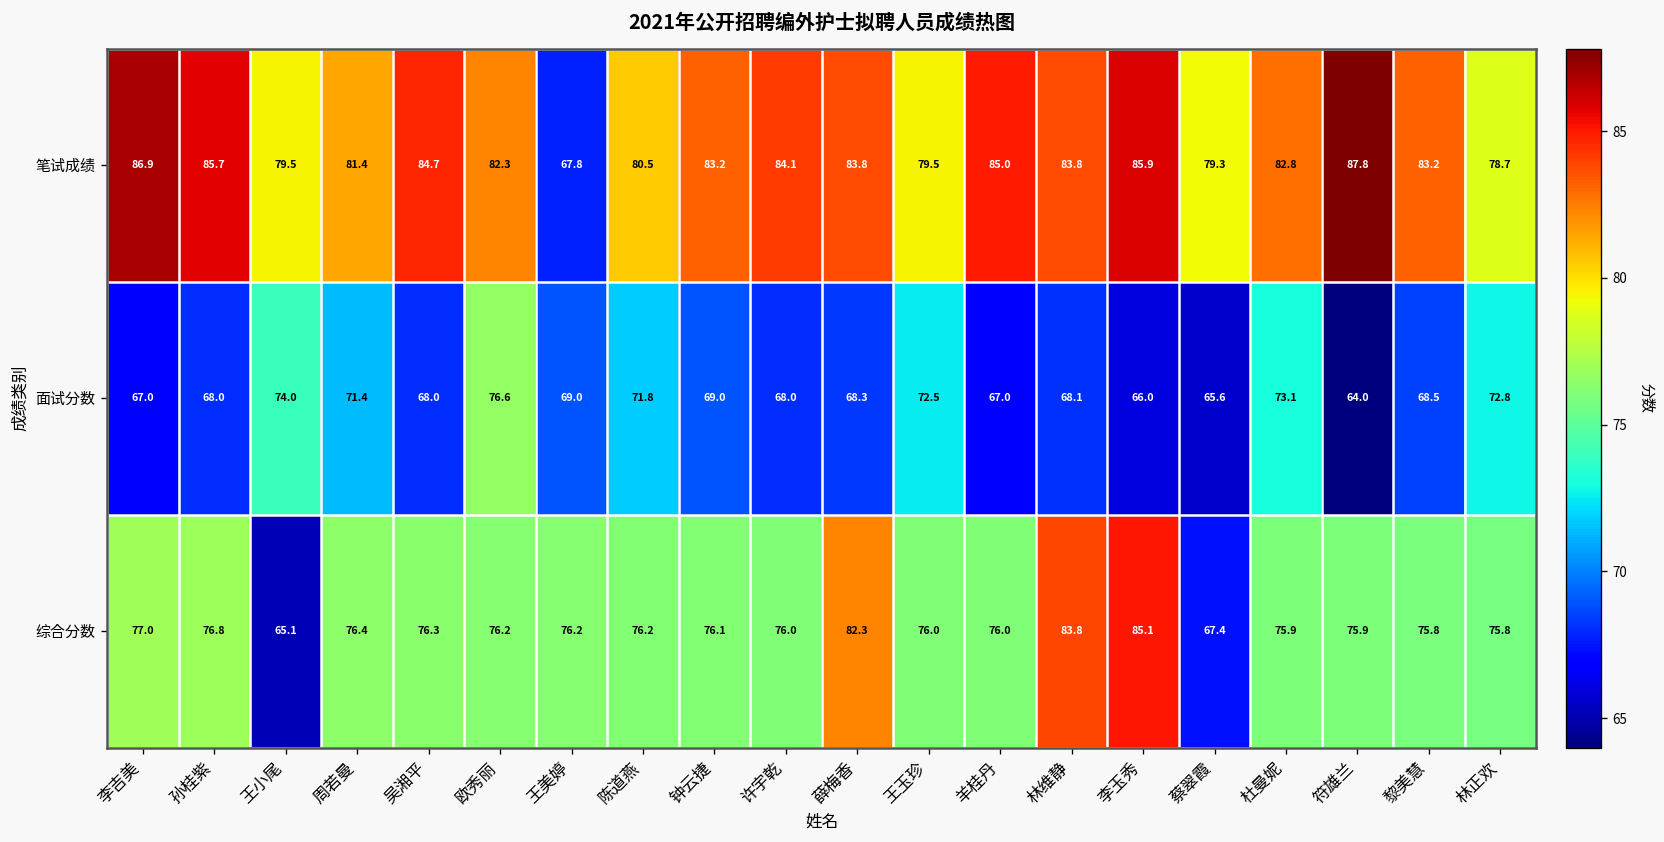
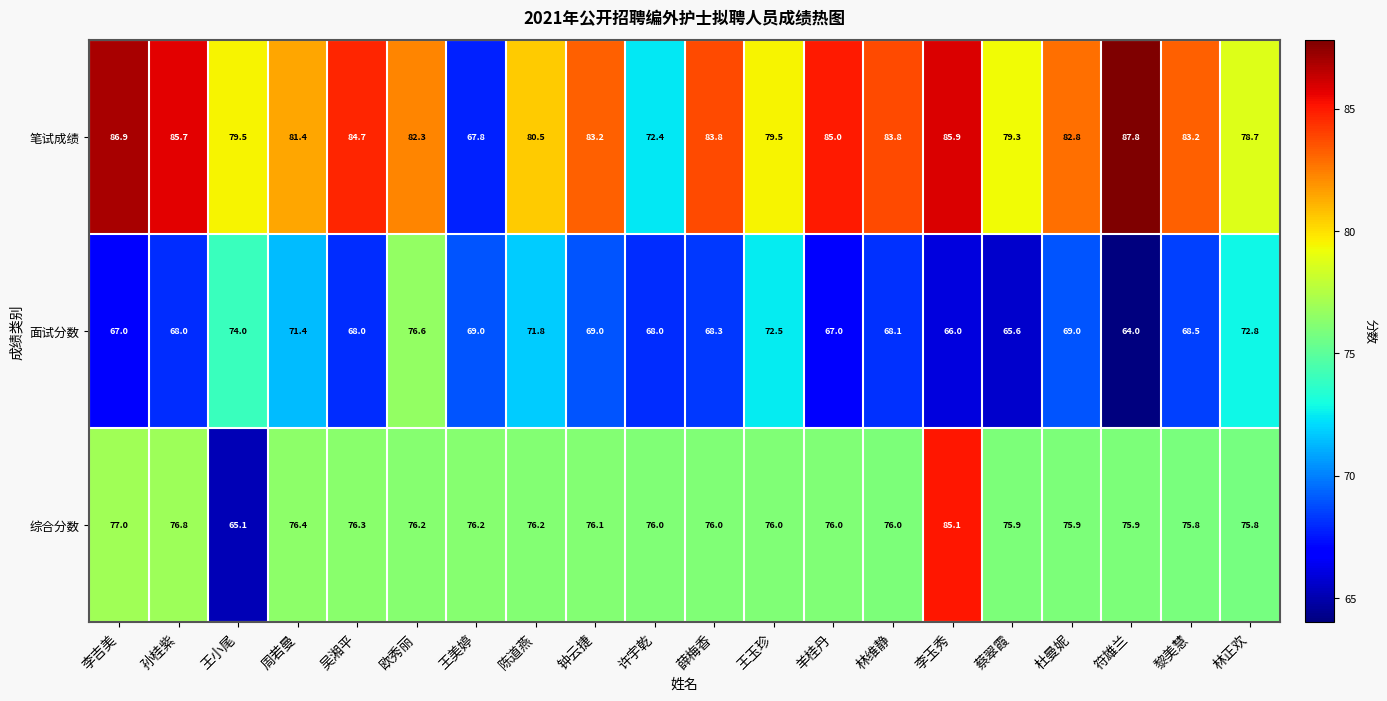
笔试成绩, 许宇乾: 84.1 -> 72.4
面试分数, 杜曼妮: 73.1 -> 69.0
综合分数, 薛梅香: 82.3 -> 76.0
综合分数, 林维静: 83.8 -> 76.0
综合分数, 蔡翠霞: 67.4 -> 75.9
